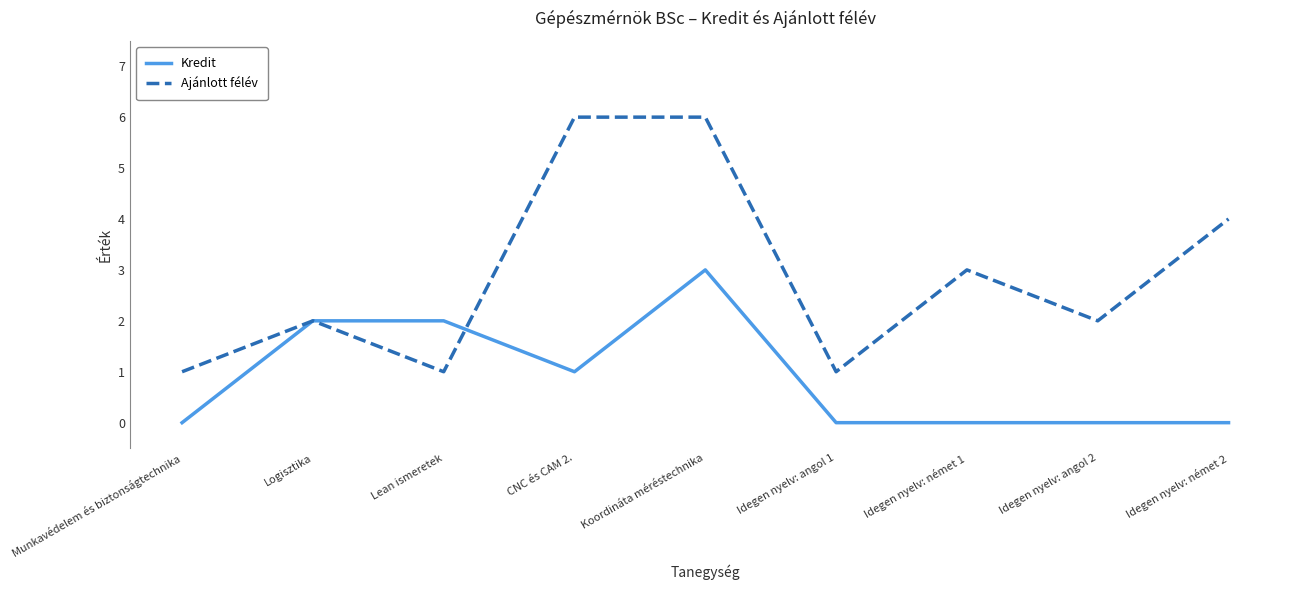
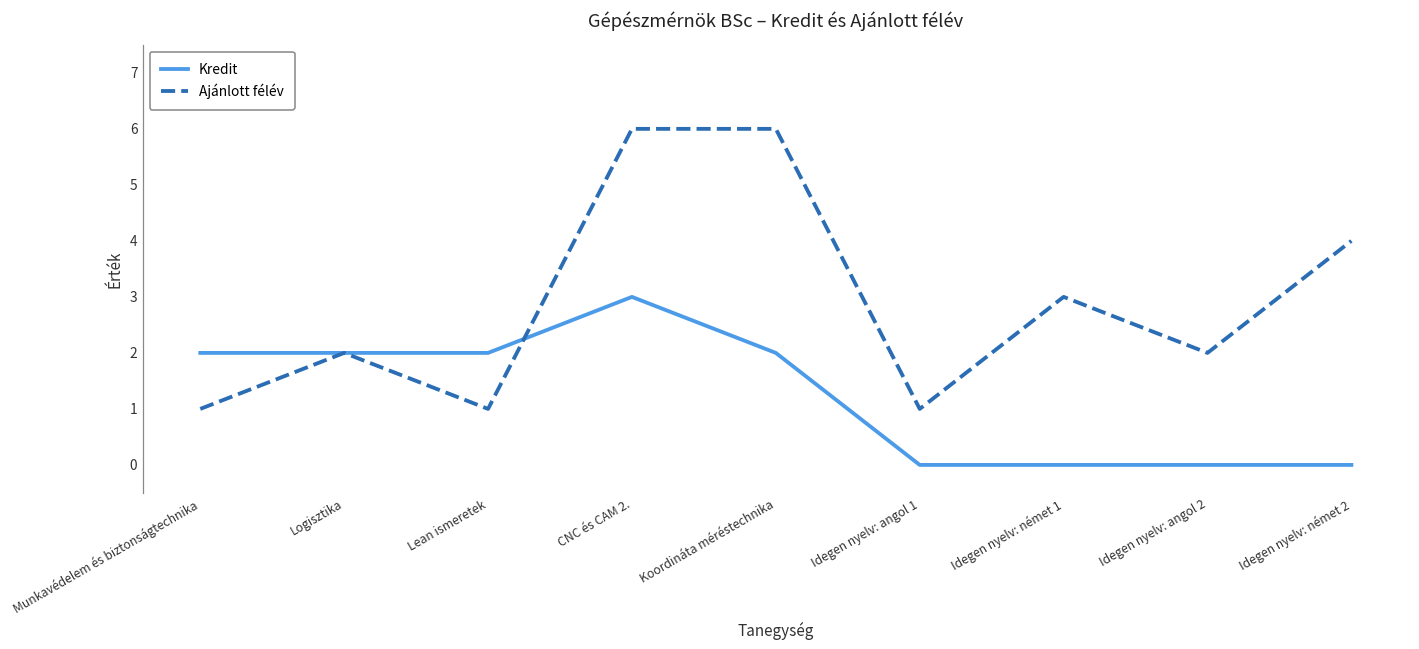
Kredit, Munkavédelem és biztonságtechnika: 0 -> 2
Kredit, CNC és CAM 2.: 1 -> 3
Kredit, Koordináta méréstechnika: 3 -> 2
